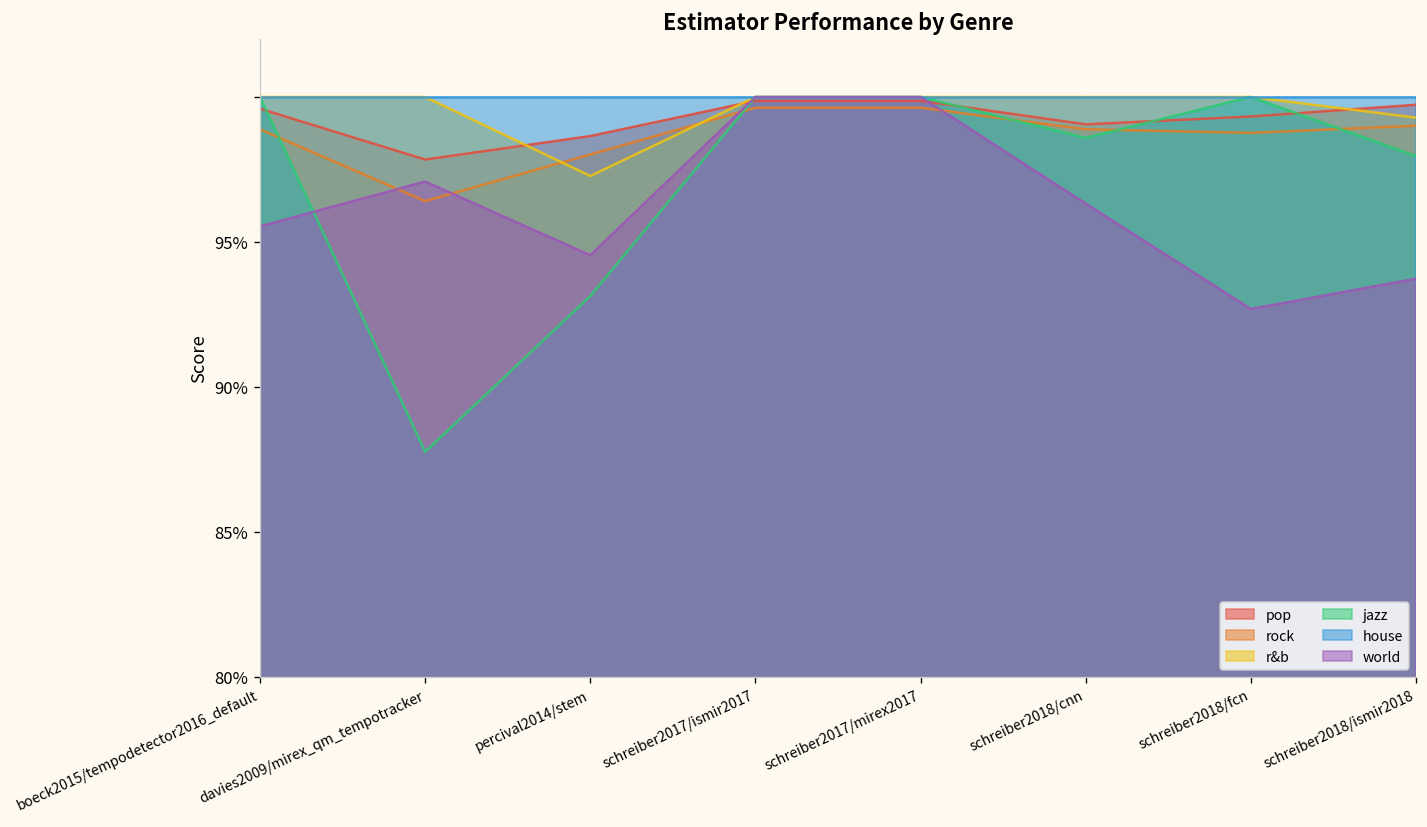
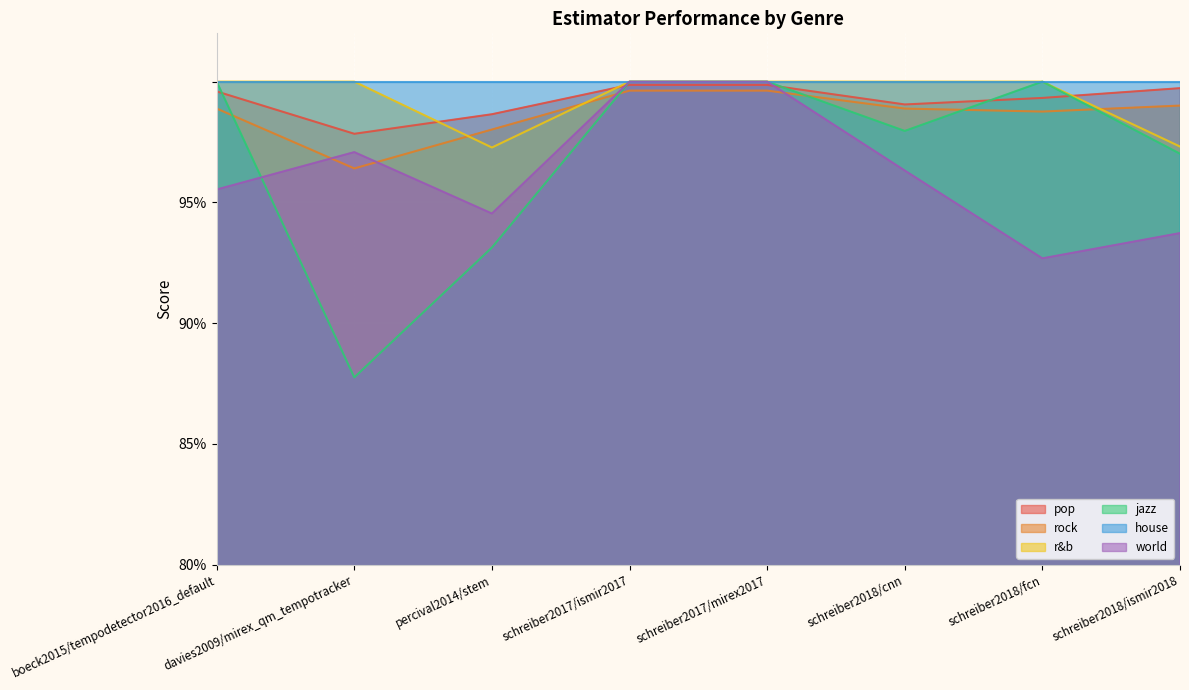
jazz, schreiber2018/cnn: 98.6% -> 98.0%
r&b, schreiber2018/ismir2018: 99.3% -> 97.3%
jazz, schreiber2018/ismir2018: 98.0% -> 97.0%
